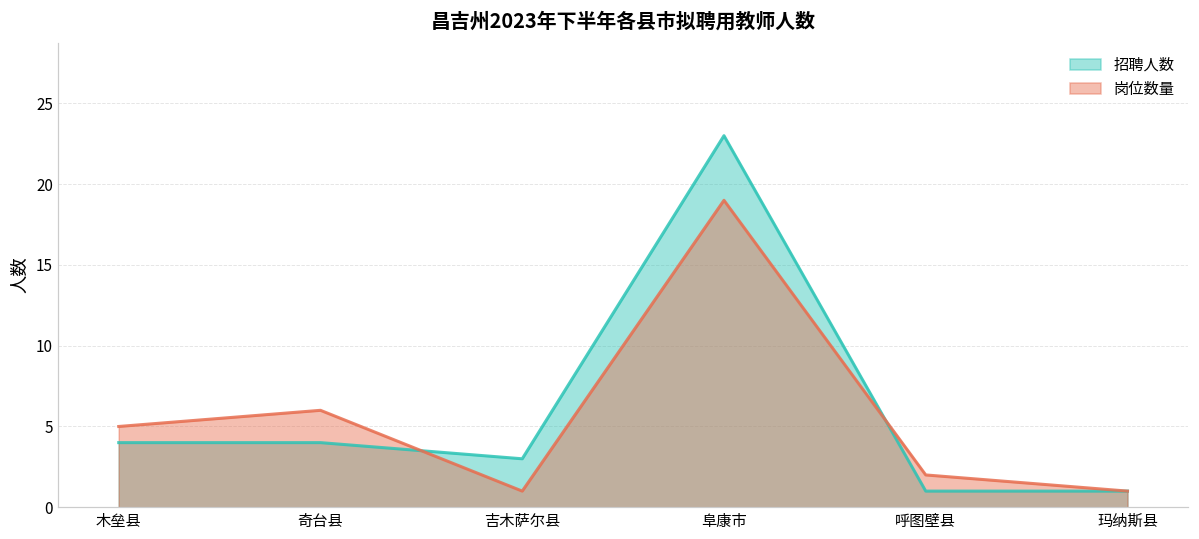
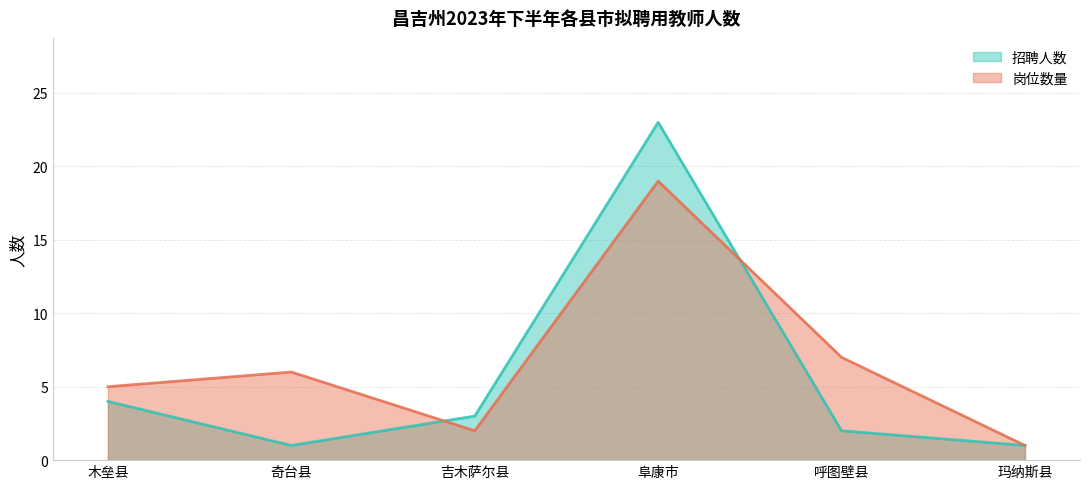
招聘人数, 奇台县: 4 -> 1
岗位数量, 吉木萨尔县: 1 -> 2
招聘人数, 呼图壁县: 1 -> 2
岗位数量, 呼图壁县: 2 -> 7
